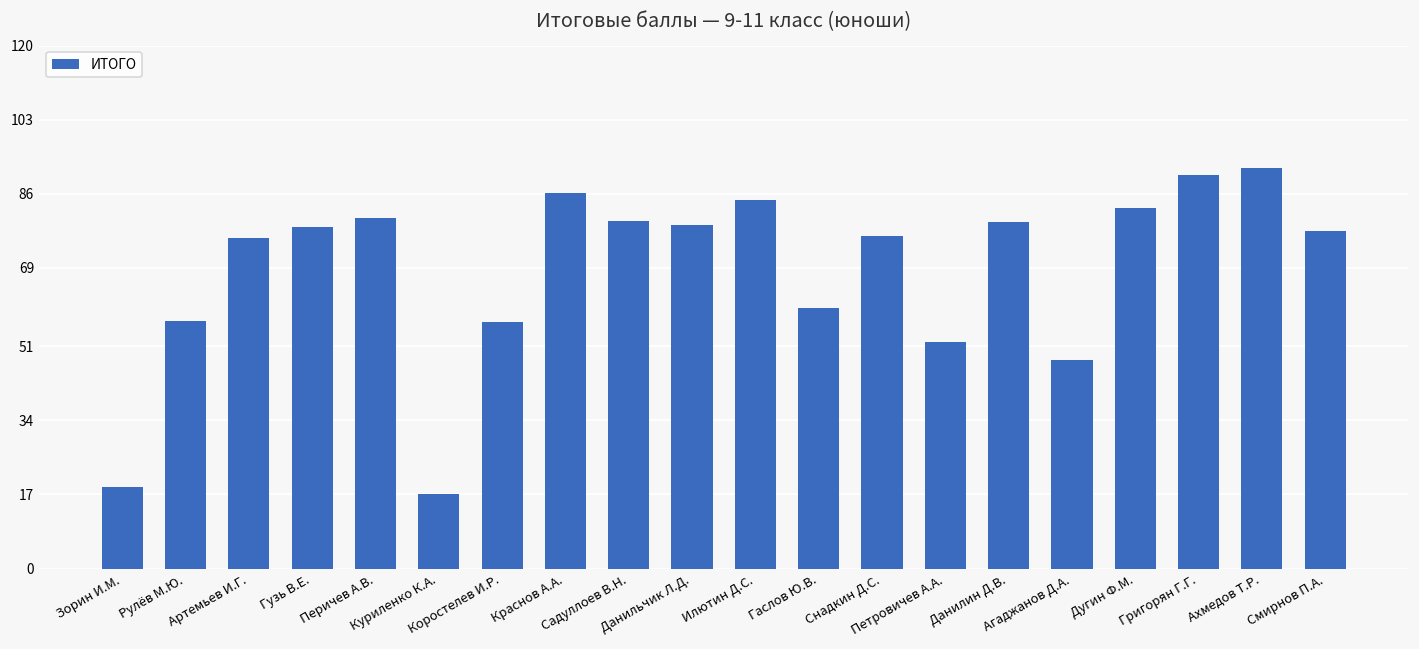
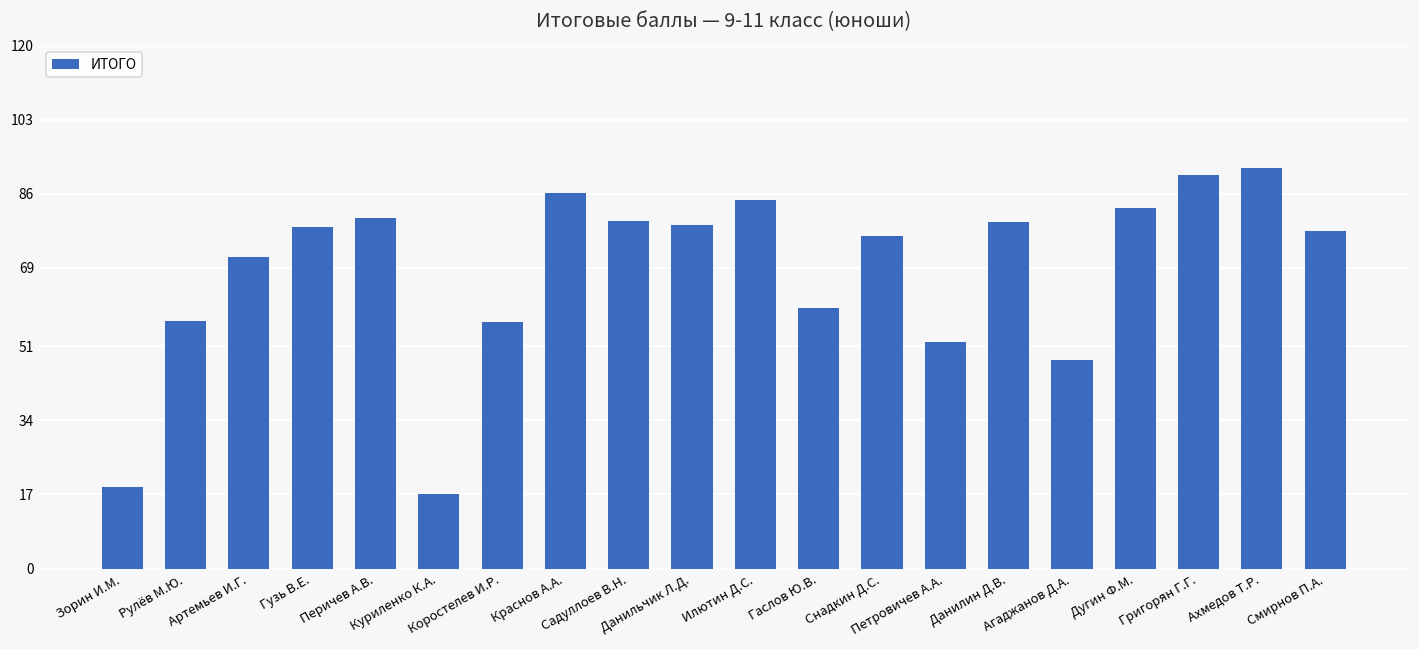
Артемьев И.Г.: 76 -> 72
